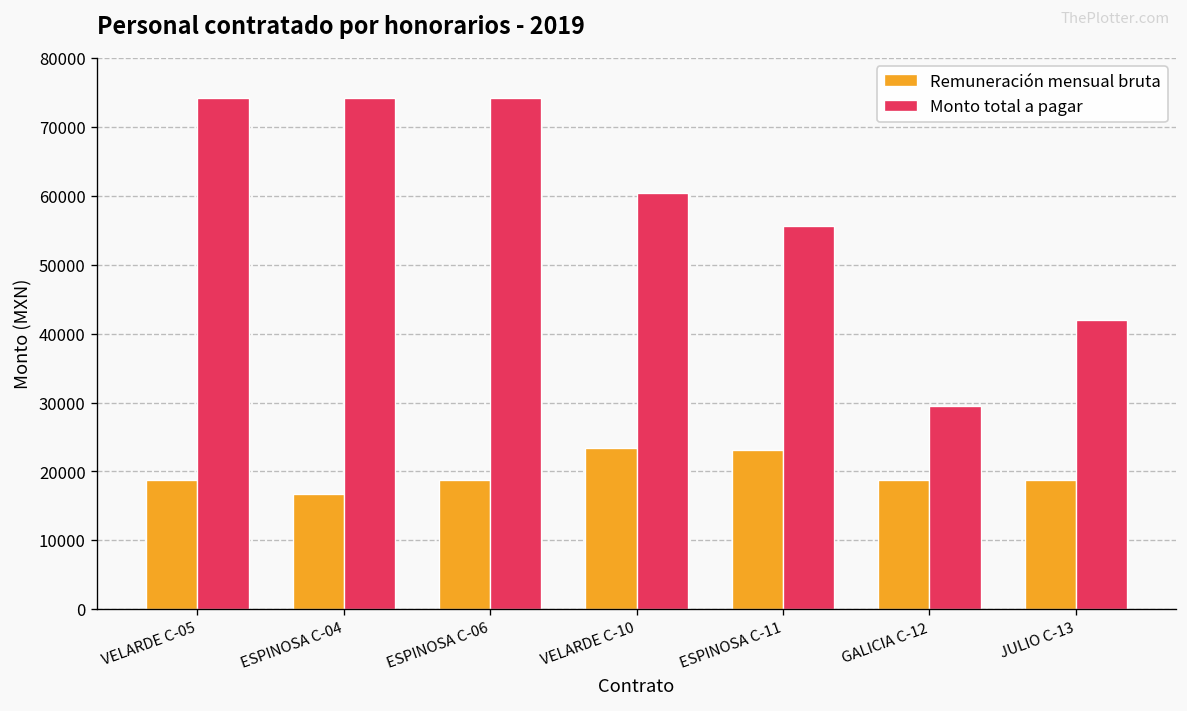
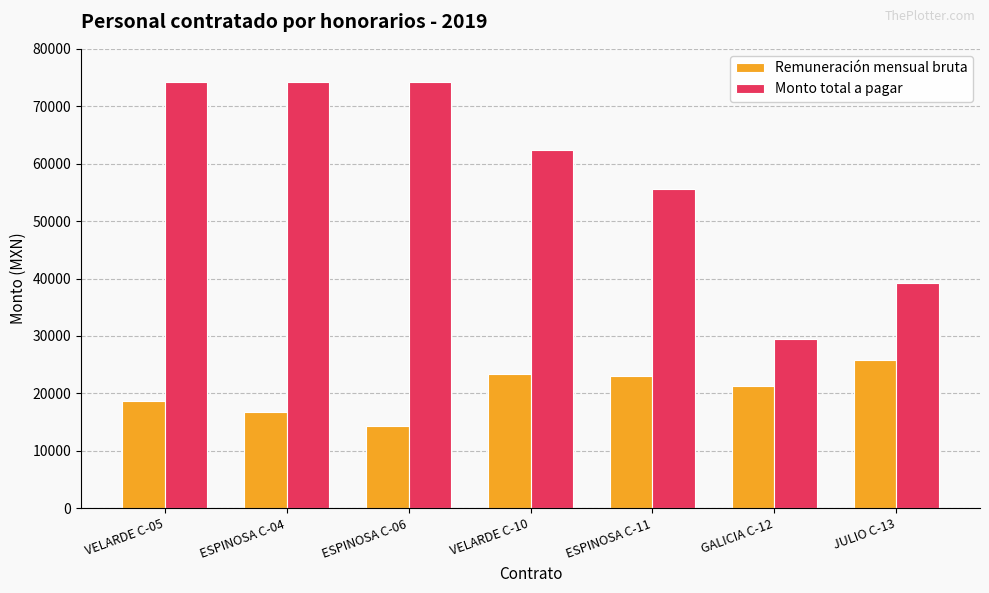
Remuneración mensual bruta, ESPINOSA C-06: 19000 -> 14000
Monto total a pagar, VELARDE C-10: 60000 -> 62000
Remuneración mensual bruta, GALICIA C-12: 19000 -> 21000
Remuneración mensual bruta, JULIO C-13: 19000 -> 26000
Monto total a pagar, JULIO C-13: 42000 -> 39000
